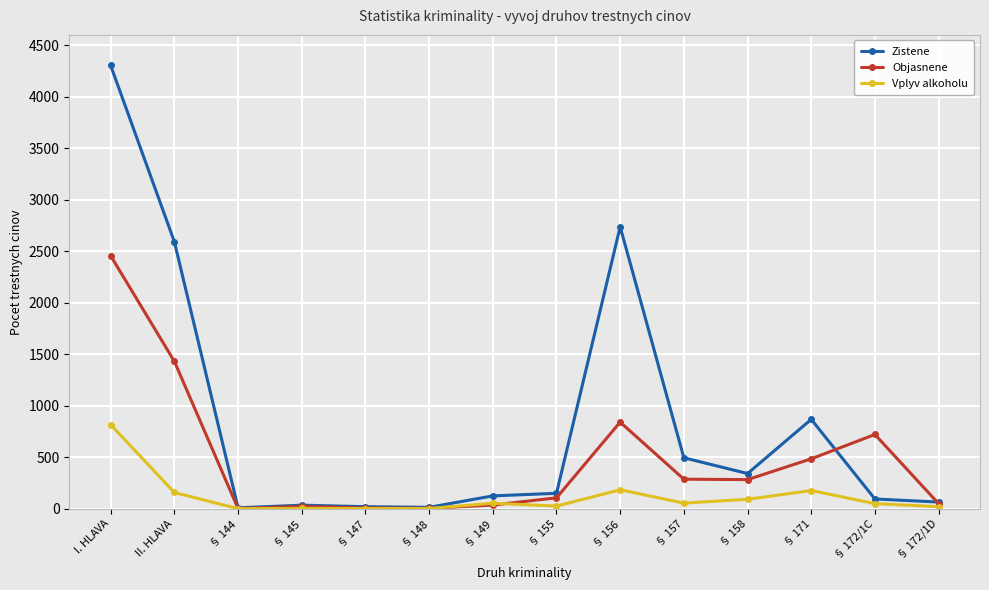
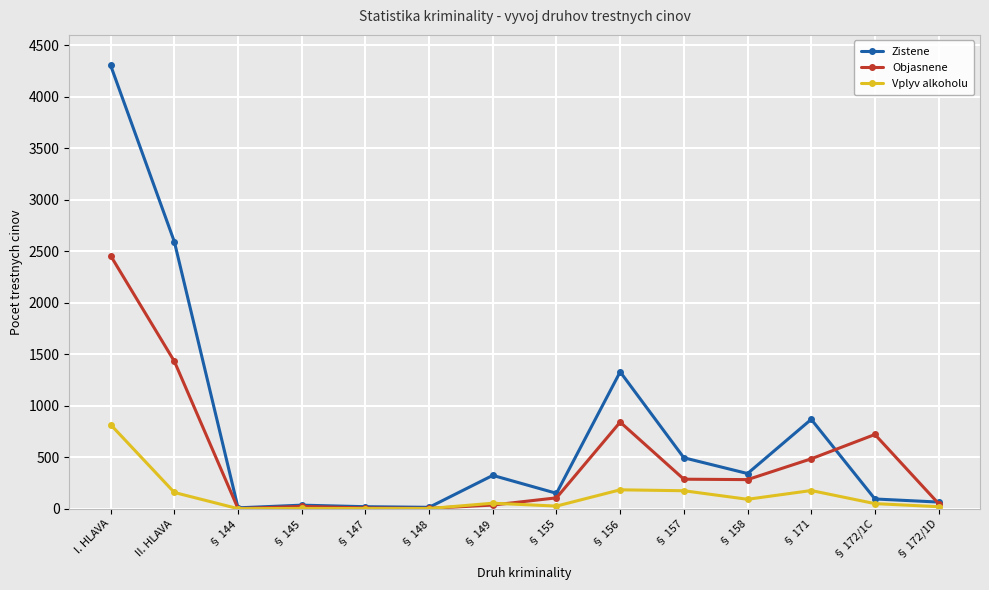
Zistene, § 149: 130 -> 320
Zistene, § 156: 2740 -> 1330
Vplyv alkoholu, § 157: 60 -> 180
